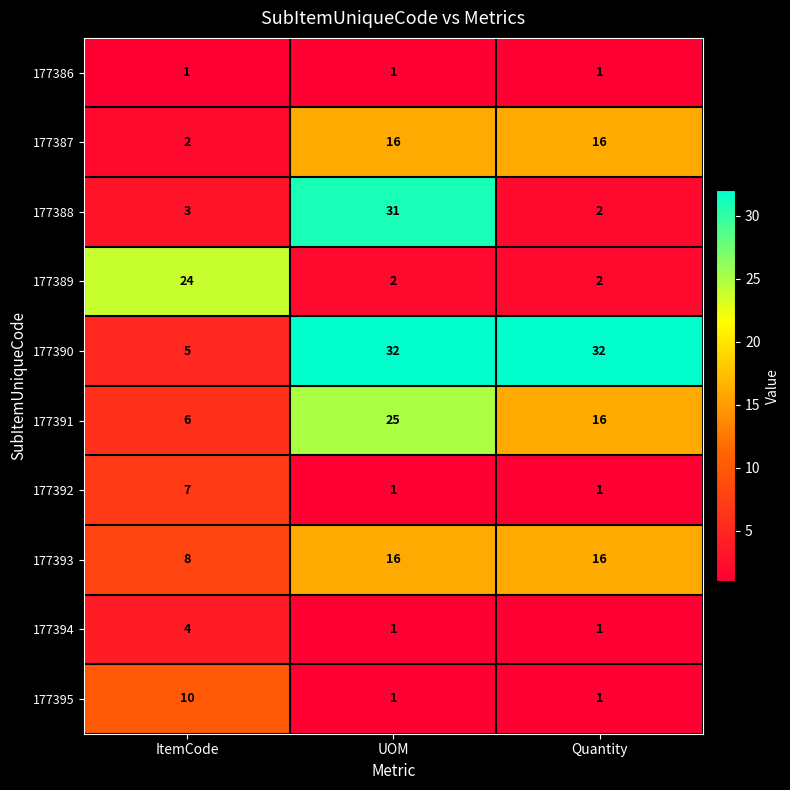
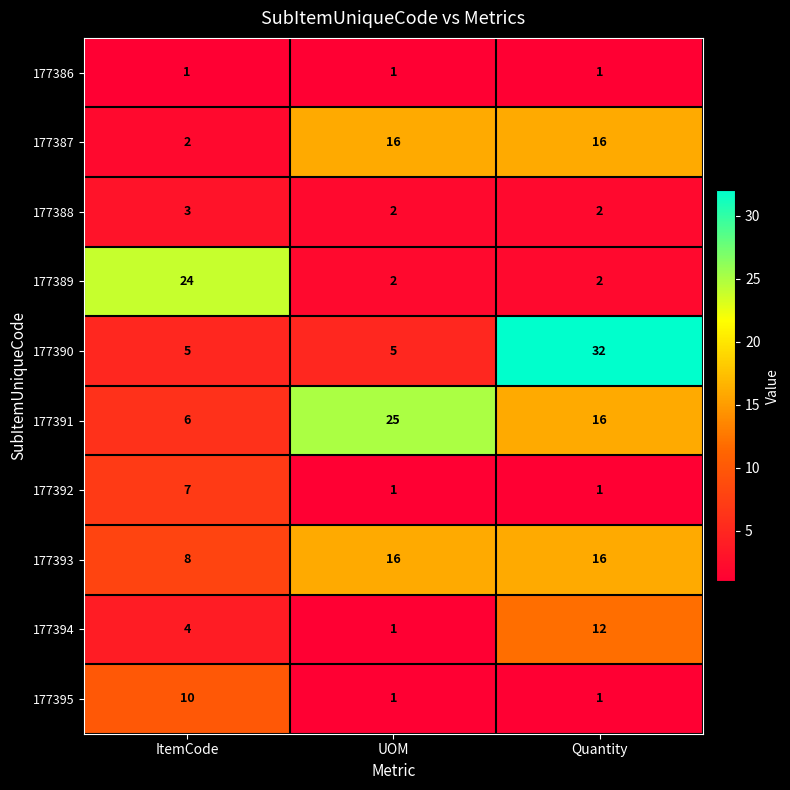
177388, UOM: 31 -> 2
177390, UOM: 32 -> 5
177394, Quantity: 1 -> 12
